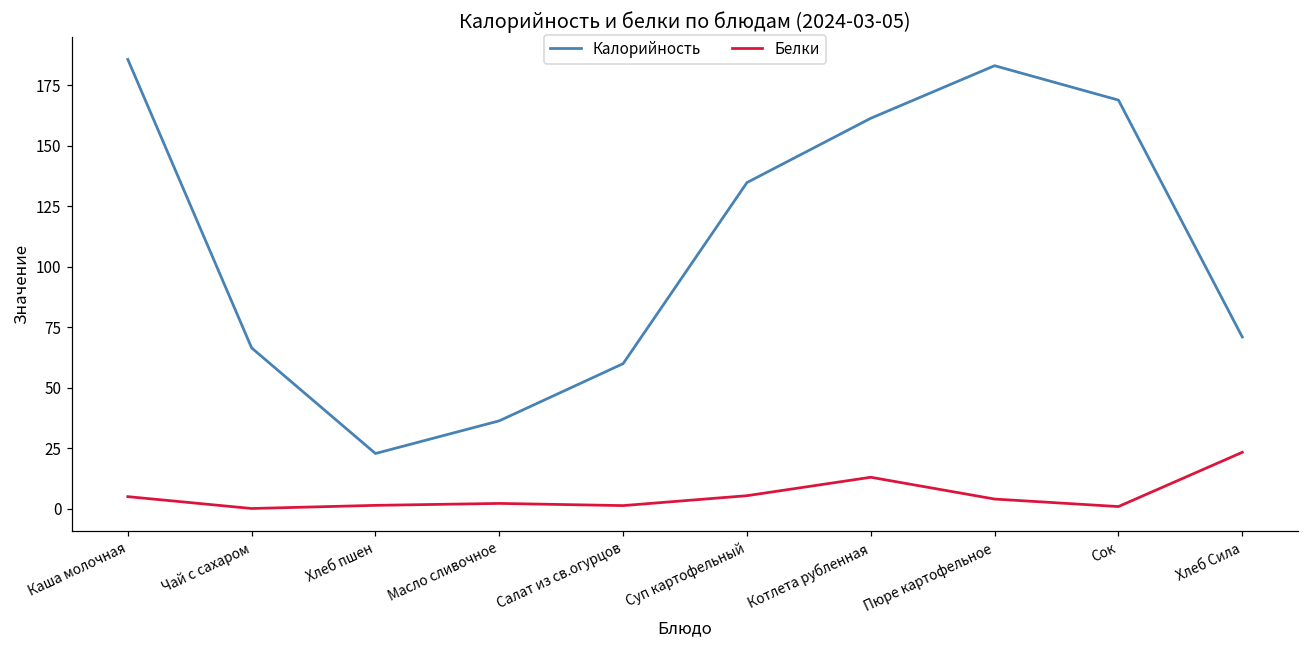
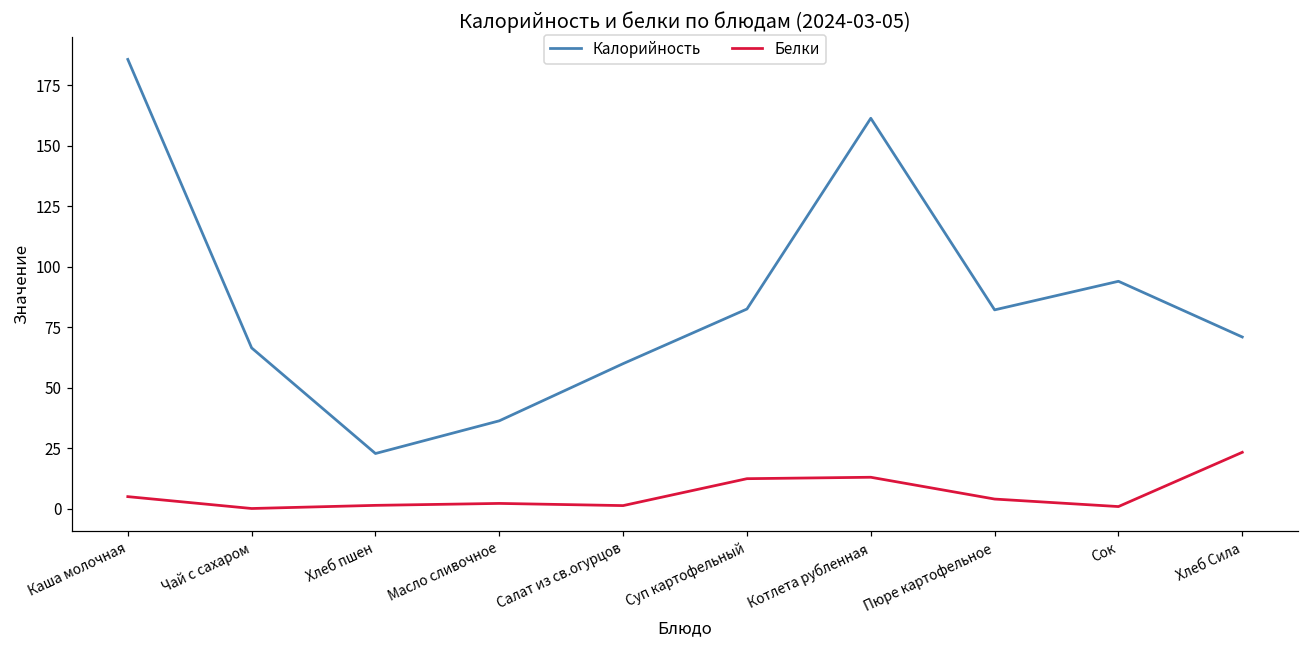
Калорийность, Суп картофельный: 135 -> 83
Белки, Суп картофельный: 5 -> 13
Калорийность, Пюре картофельное: 183 -> 82
Калорийность, Сок: 169 -> 94
